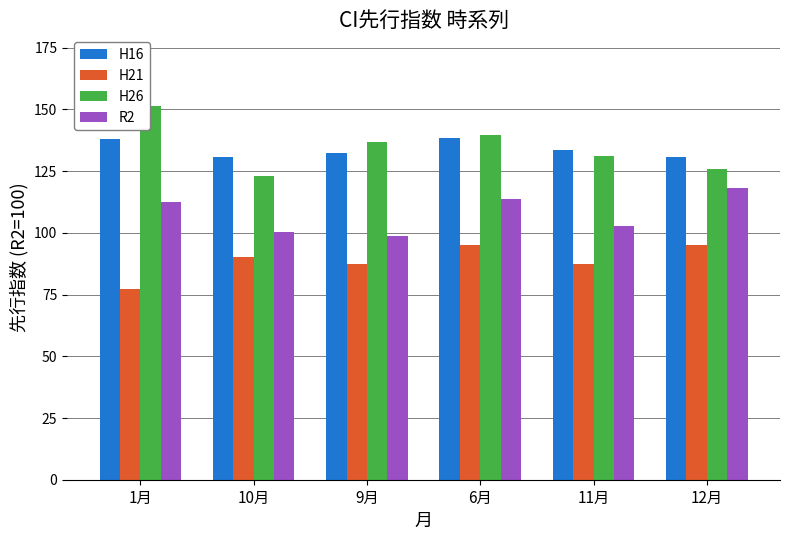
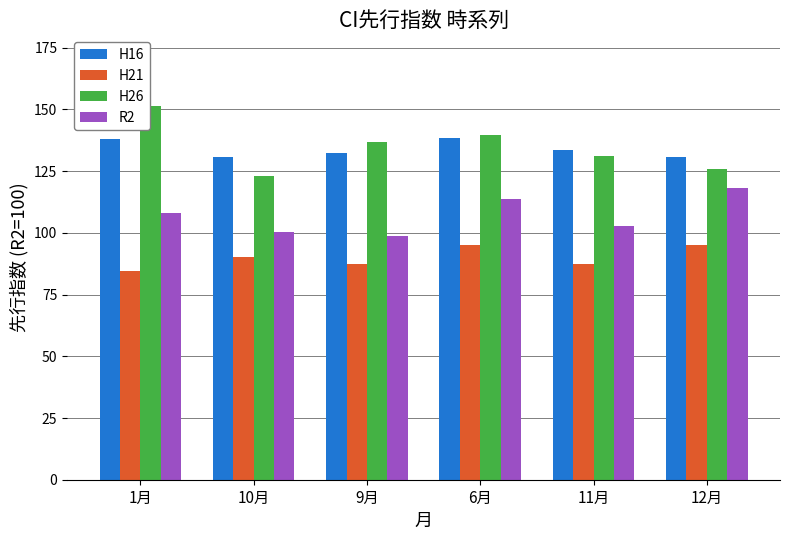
H21, 1月: 77 -> 85
R2, 1月: 113 -> 108
